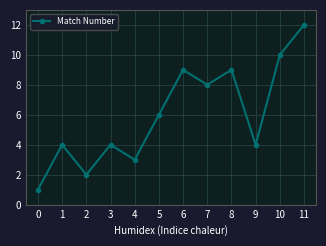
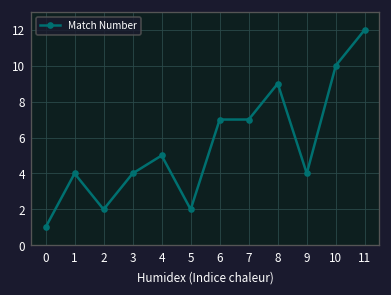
4: 3 -> 5
5: 6 -> 2
6: 9 -> 7
7: 8 -> 7
